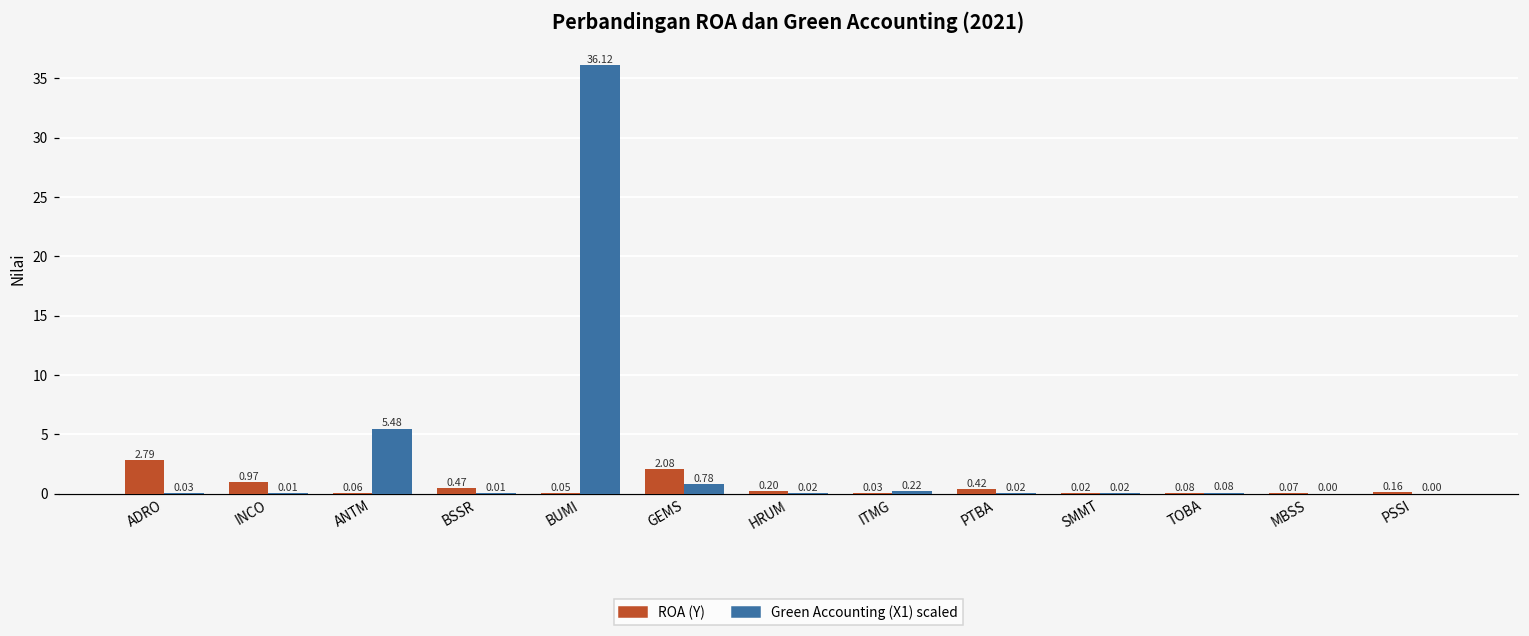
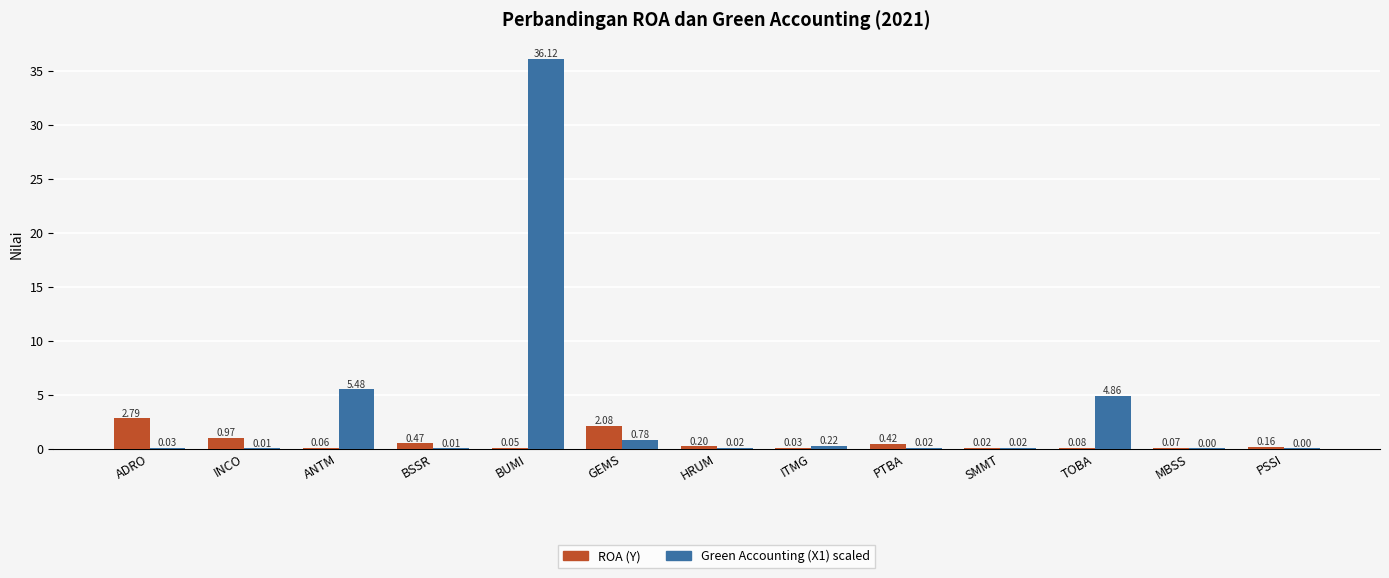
Green Accounting (X1) scaled, TOBA: 0.08 -> 4.86
